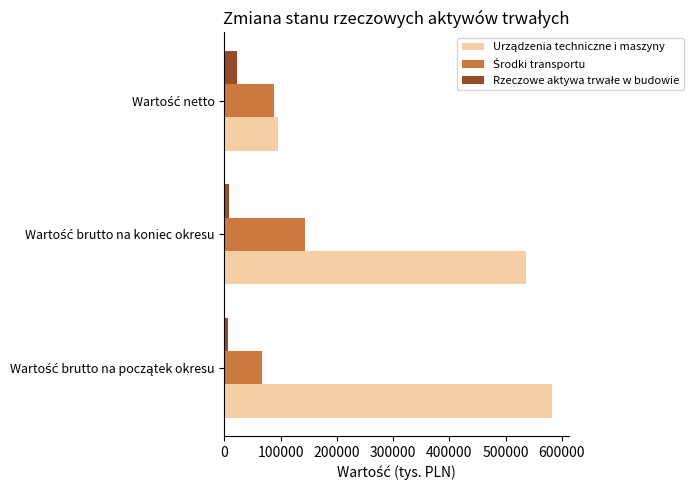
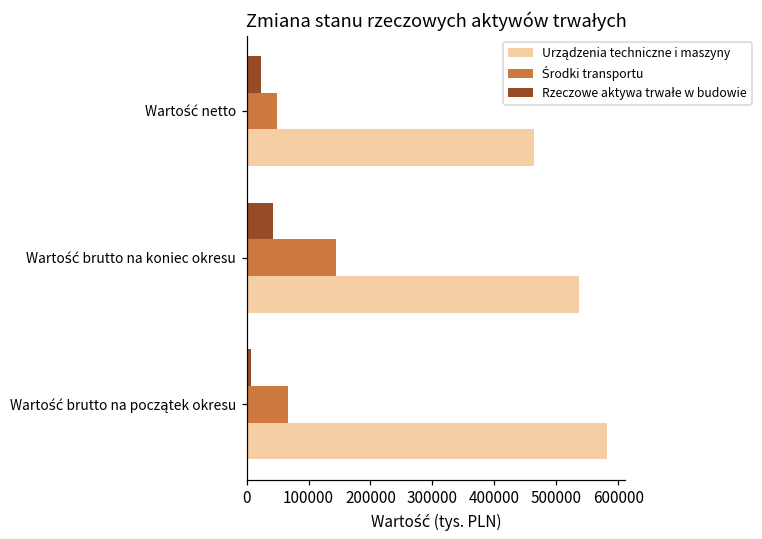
Środki transportu, Wartość netto: 90000 -> 50000
Urządzenia techniczne i maszyny, Wartość netto: 90000 -> 460000
Rzeczowe aktywa trwałe w budowie, Wartość brutto na koniec okresu: 10000 -> 40000
